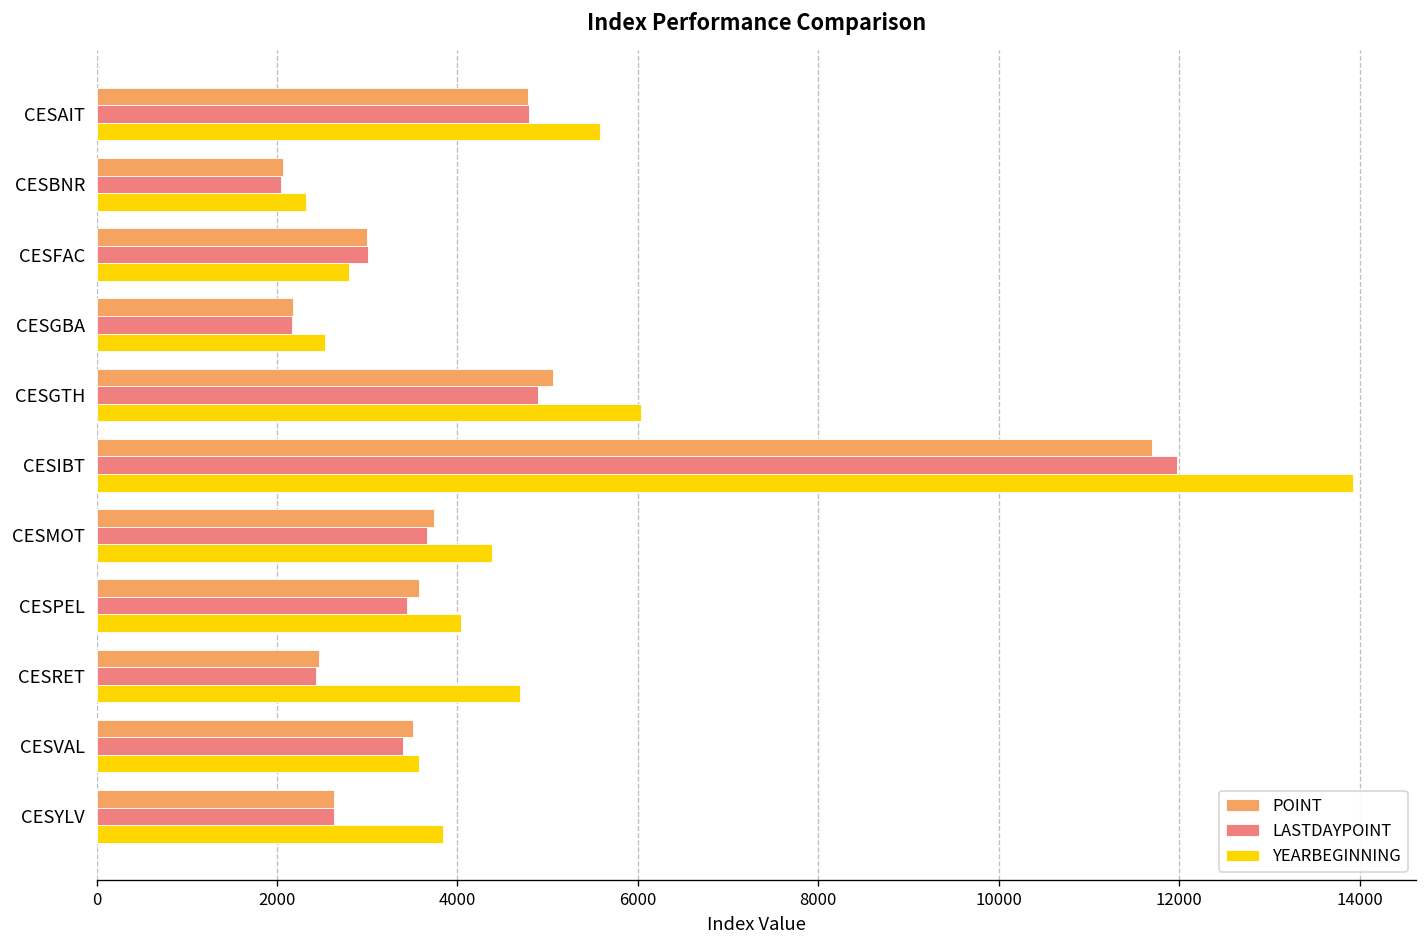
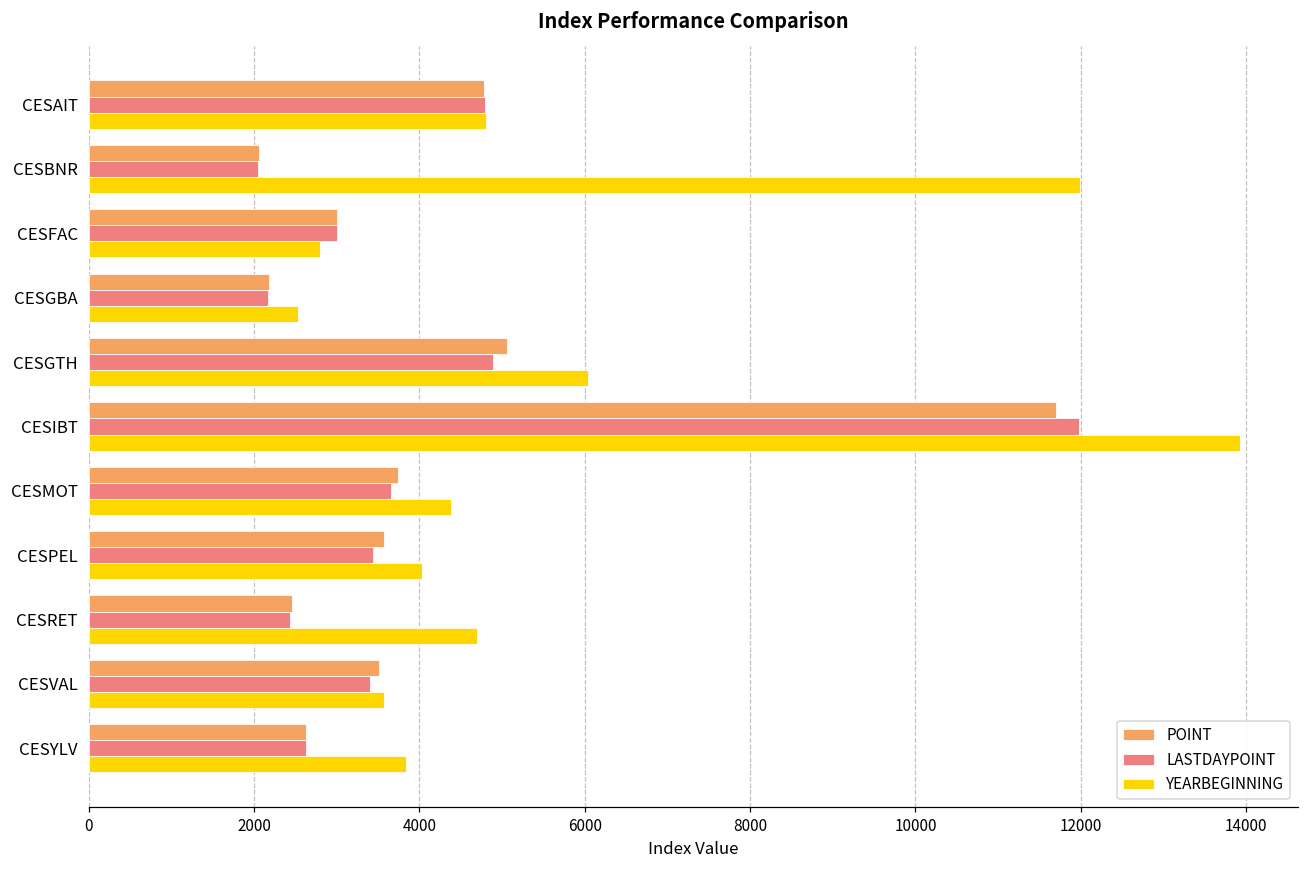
YEARBEGINNING, CESAIT: 5600 -> 4800
YEARBEGINNING, CESBNR: 2300 -> 12000
